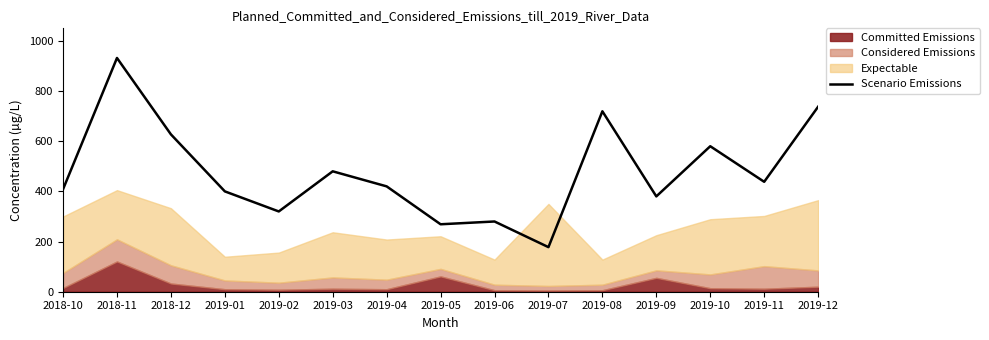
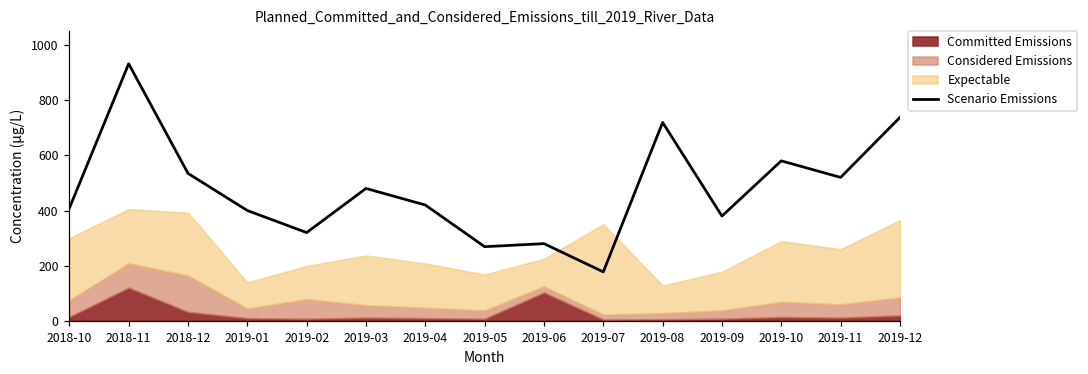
Scenario Emissions, 2018-12: 630 -> 530
Considered Emissions, 2018-12: 70 -> 130
Considered Emissions, 2019-02: 30 -> 70
Committed Emissions, 2019-05: 60 -> 10
Committed Emissions, 2019-06: 10 -> 100
Committed Emissions, 2019-09: 60 -> 10
Scenario Emissions, 2019-11: 440 -> 520
Considered Emissions, 2019-11: 90 -> 50
